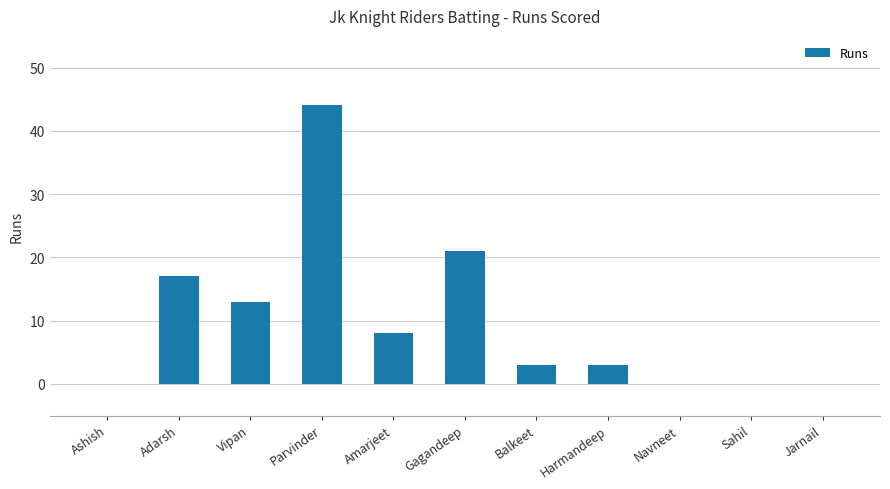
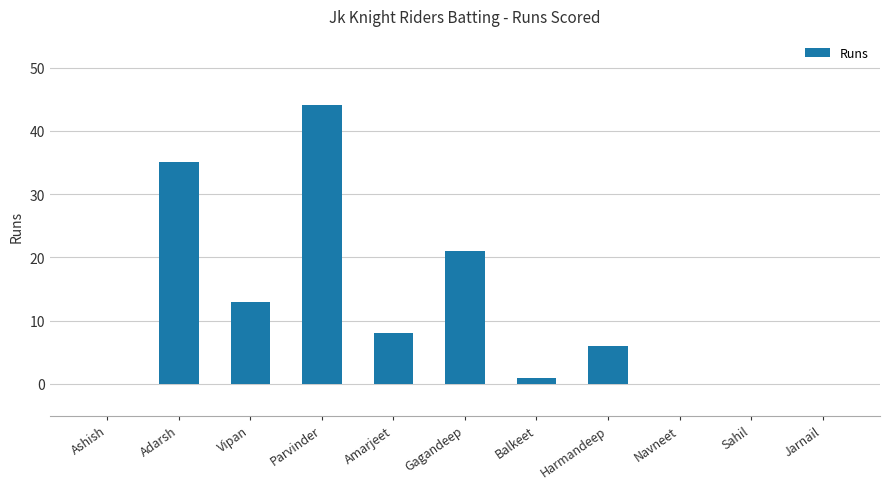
Adarsh: 17 -> 35
Balkeet: 3 -> 1
Harmandeep: 3 -> 6
